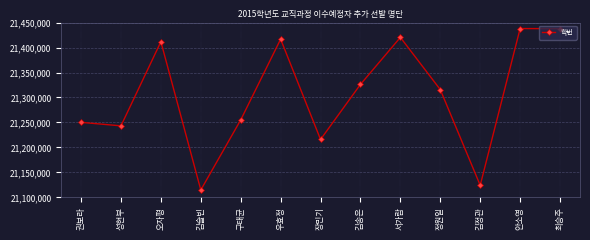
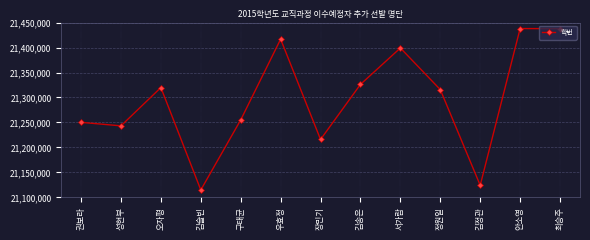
오자평: 21,410,000 -> 21,320,000
서가람: 21,420,000 -> 21,400,000
